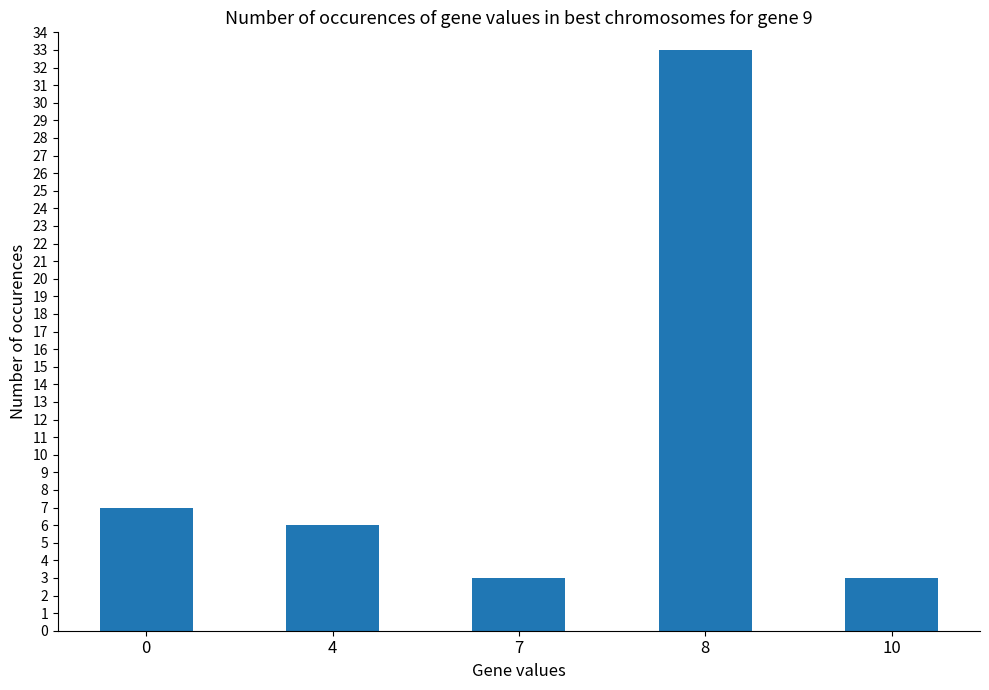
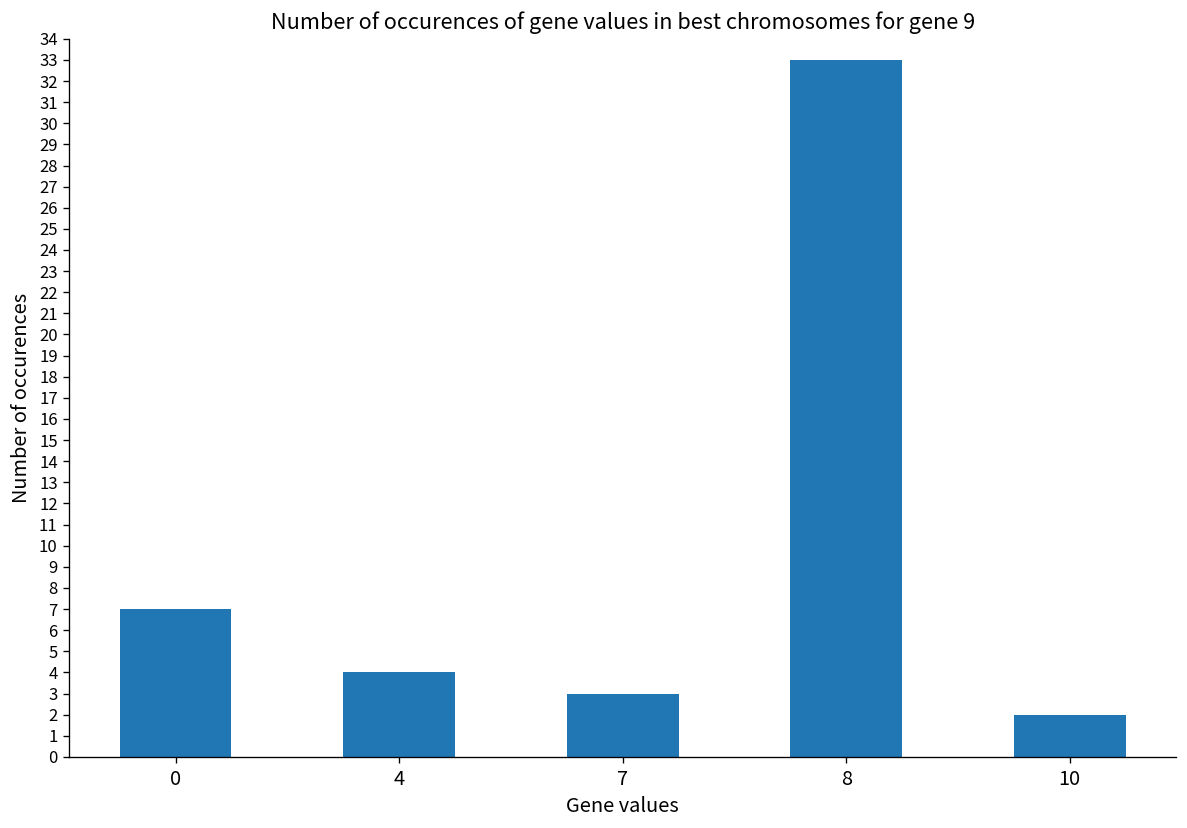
4: 6 -> 4
10: 3 -> 2
